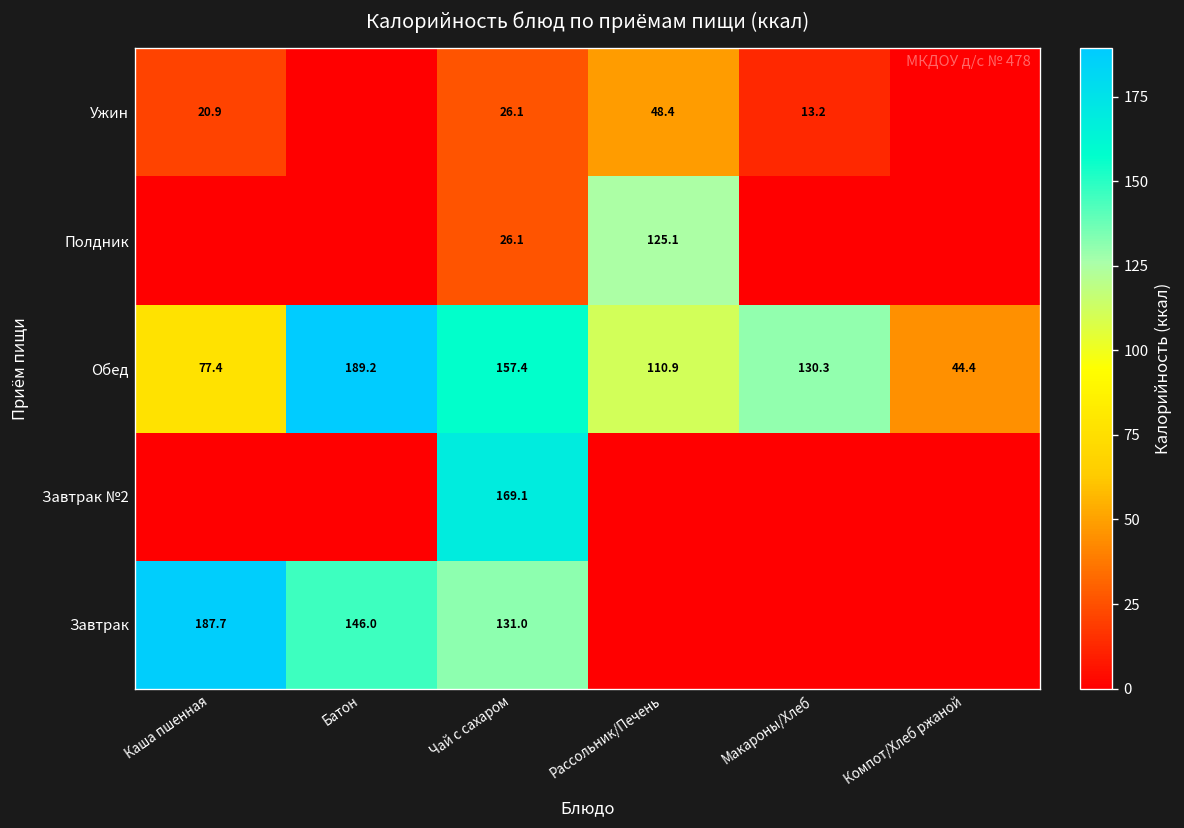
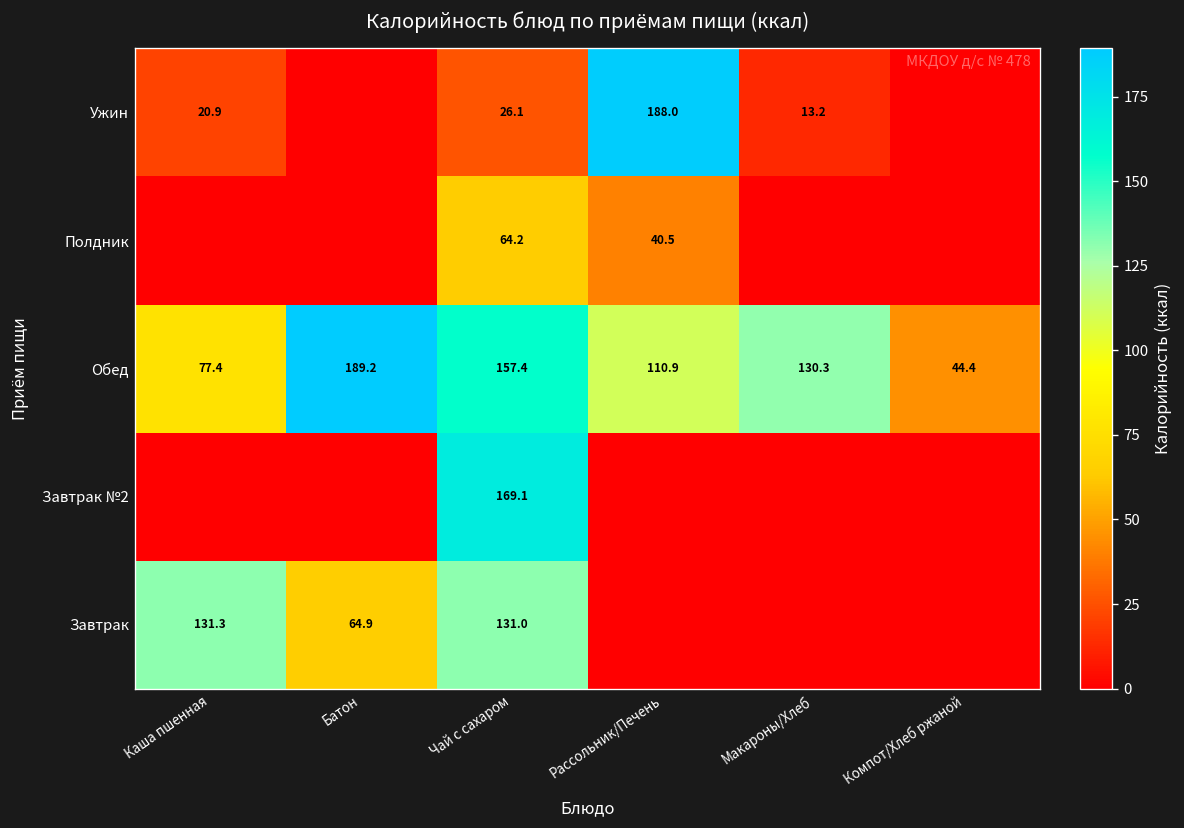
Ужин, Рассольник/Печень: 48.4 -> 188.0
Полдник, Чай с сахаром: 26.1 -> 64.2
Полдник, Рассольник/Печень: 125.1 -> 40.5
Завтрак, Каша пшенная: 187.7 -> 131.3
Завтрак, Батон: 146.0 -> 64.9
